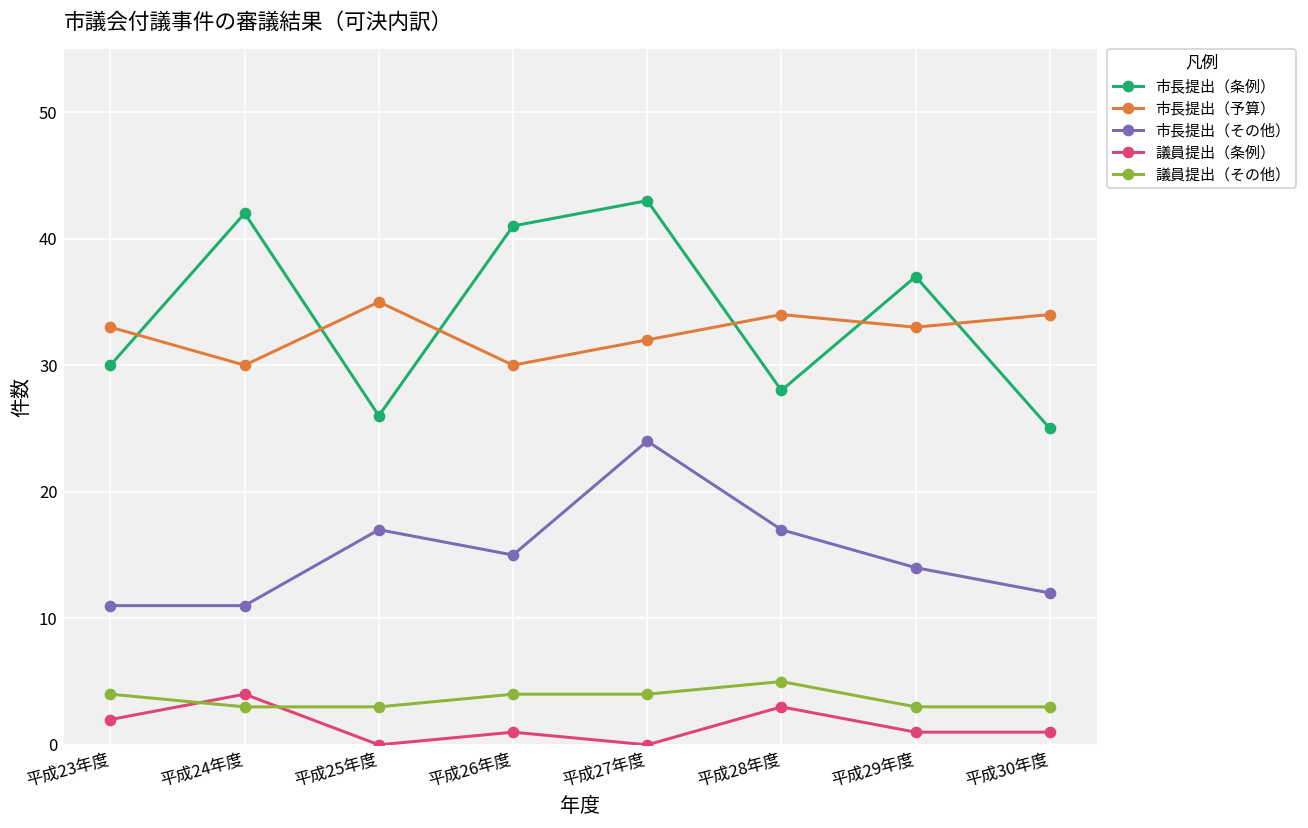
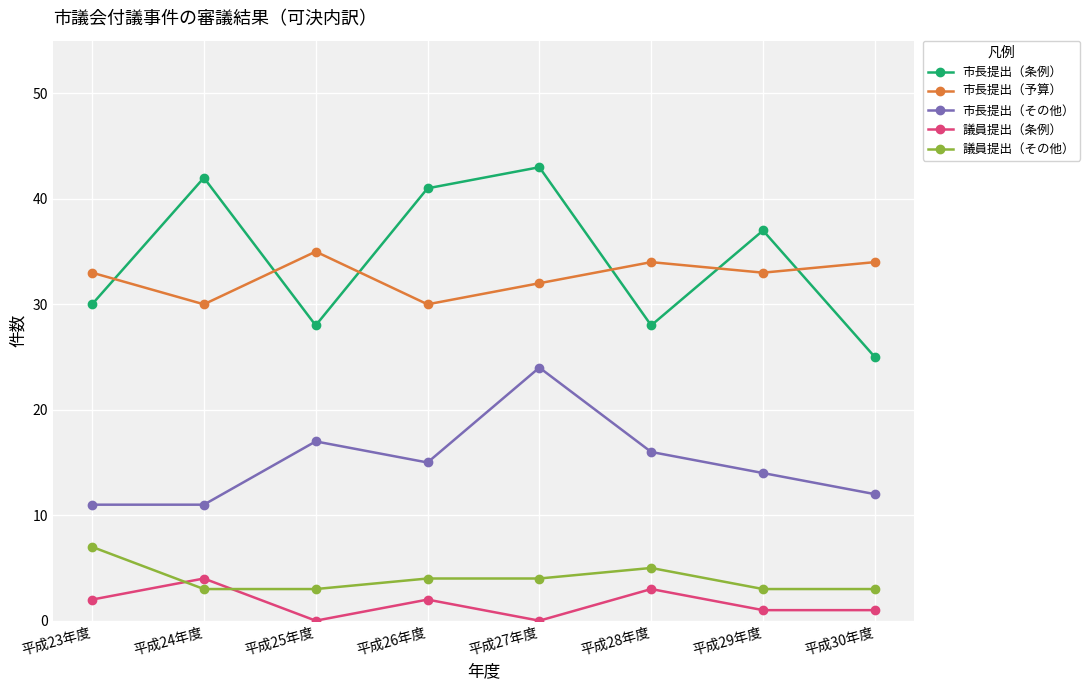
議員提出（その他）, 平成23年度: 4 -> 7
市長提出（条例）, 平成25年度: 26 -> 28
議員提出（条例）, 平成26年度: 1 -> 2
市長提出（その他）, 平成28年度: 17 -> 16
